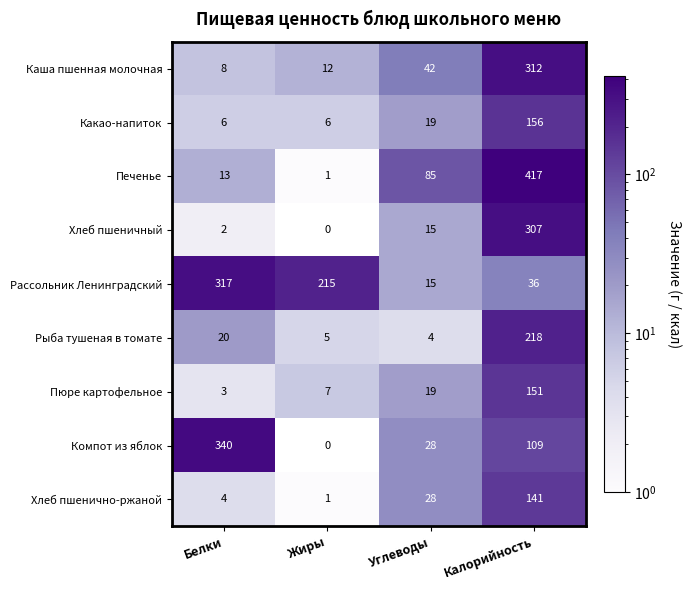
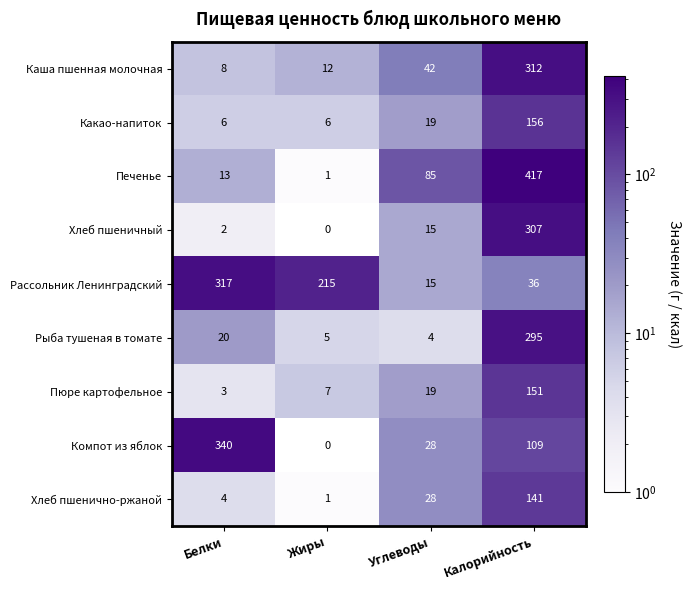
Рыба тушеная в томате, Калорийность: 218 -> 295
